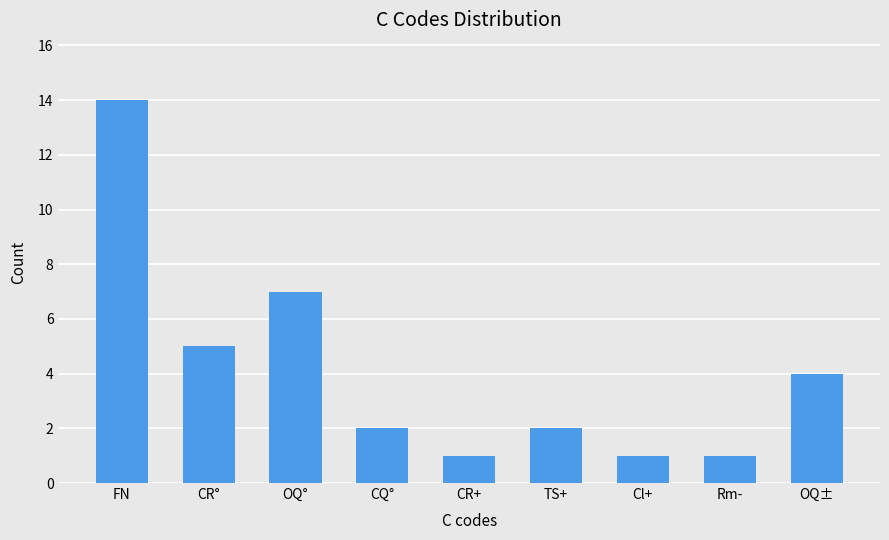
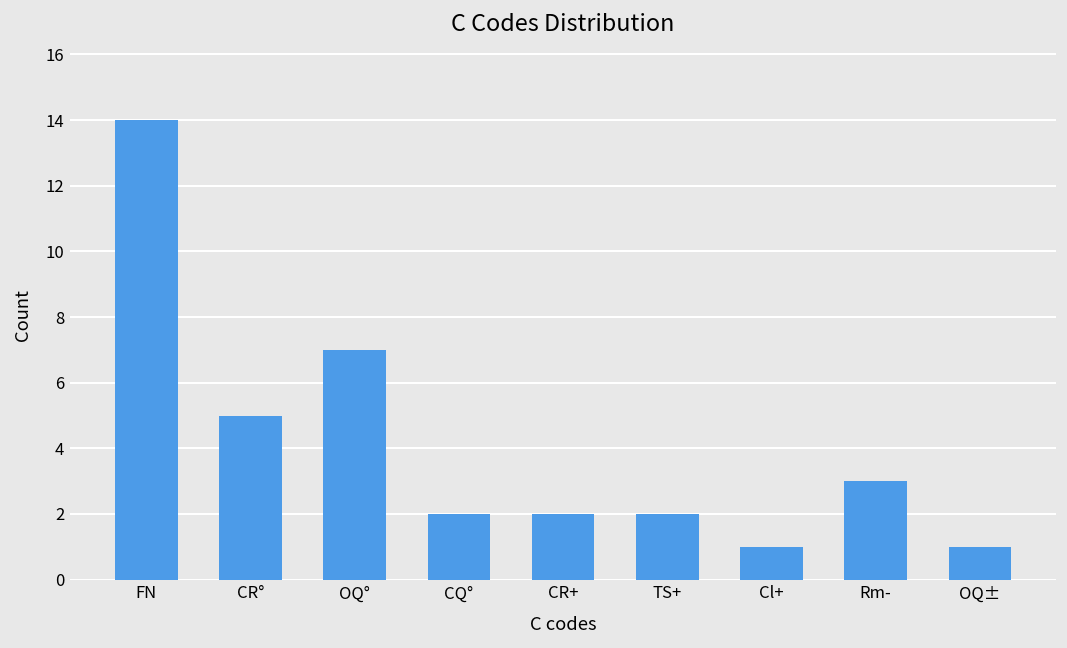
CR+: 1 -> 2
Rm-: 1 -> 3
OQ±: 4 -> 1
